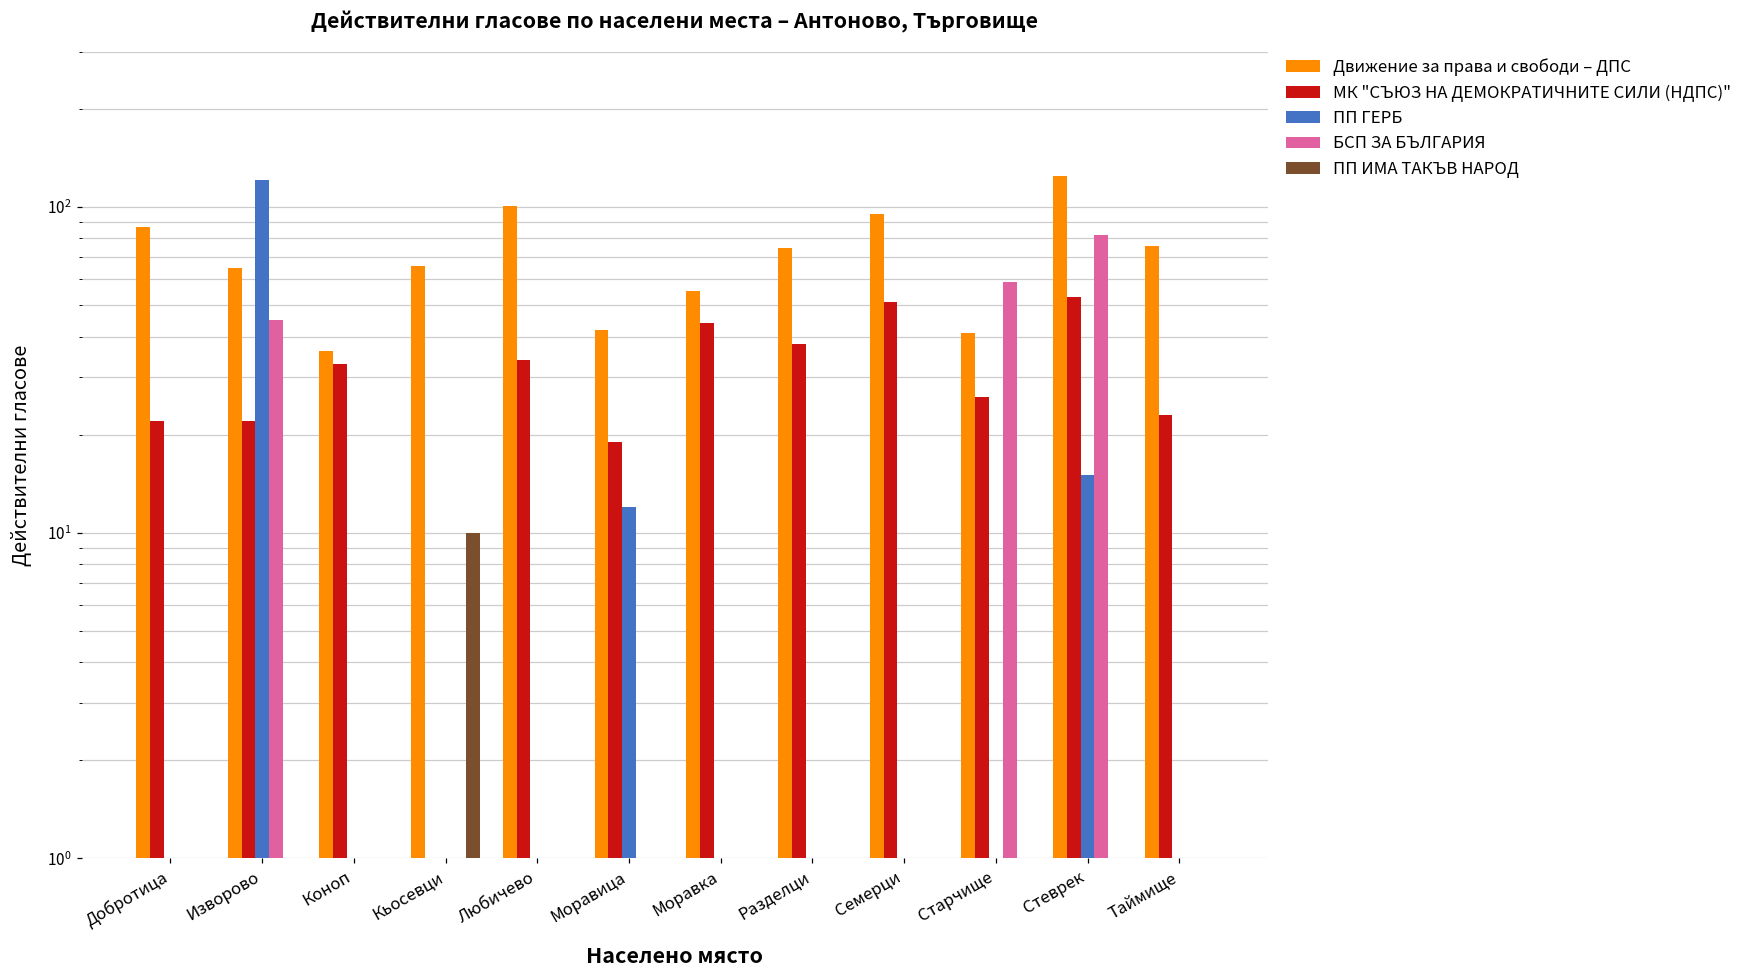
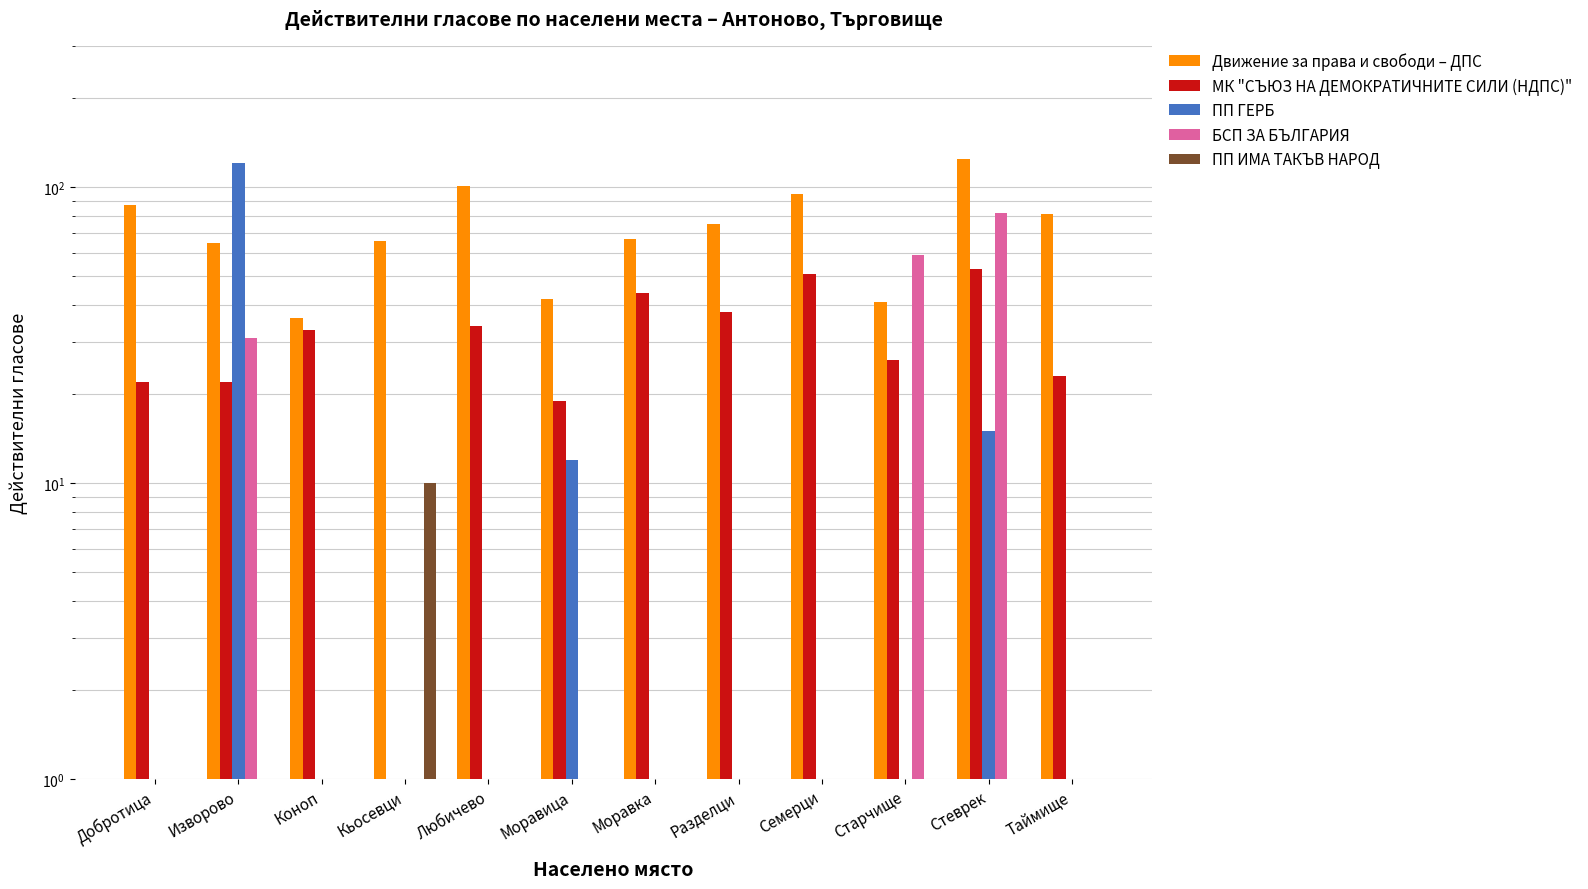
БСП ЗА БЪЛГАРИЯ, Изворово: 45 -> 31
Движение за права и свободи – ДПС, Моравка: 55 -> 67
Движение за права и свободи – ДПС, Таймище: 76 -> 81
